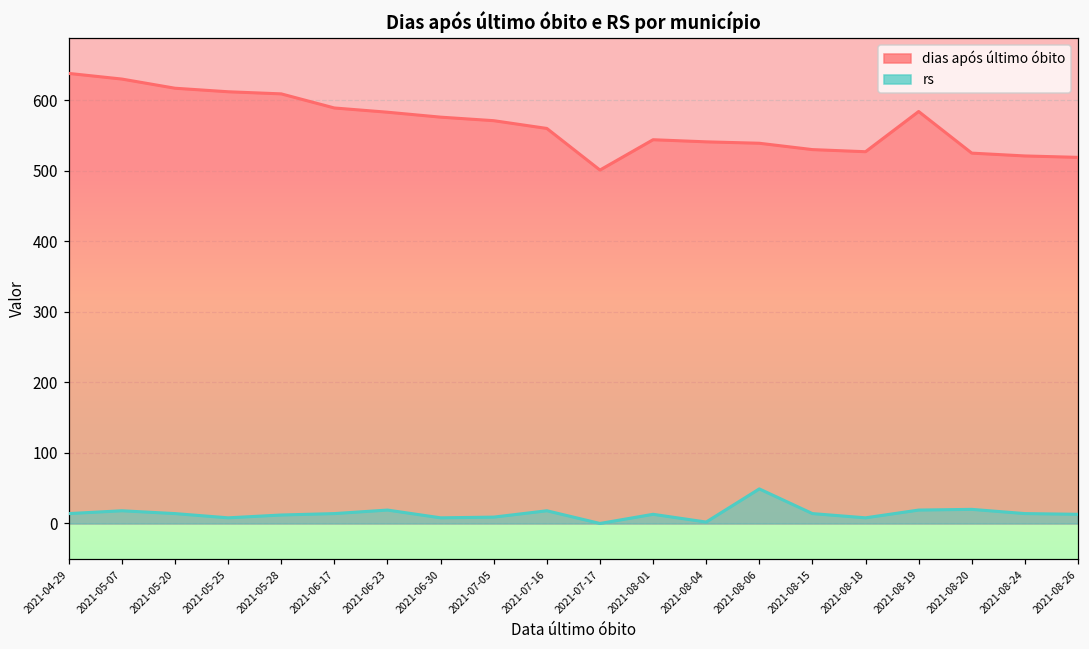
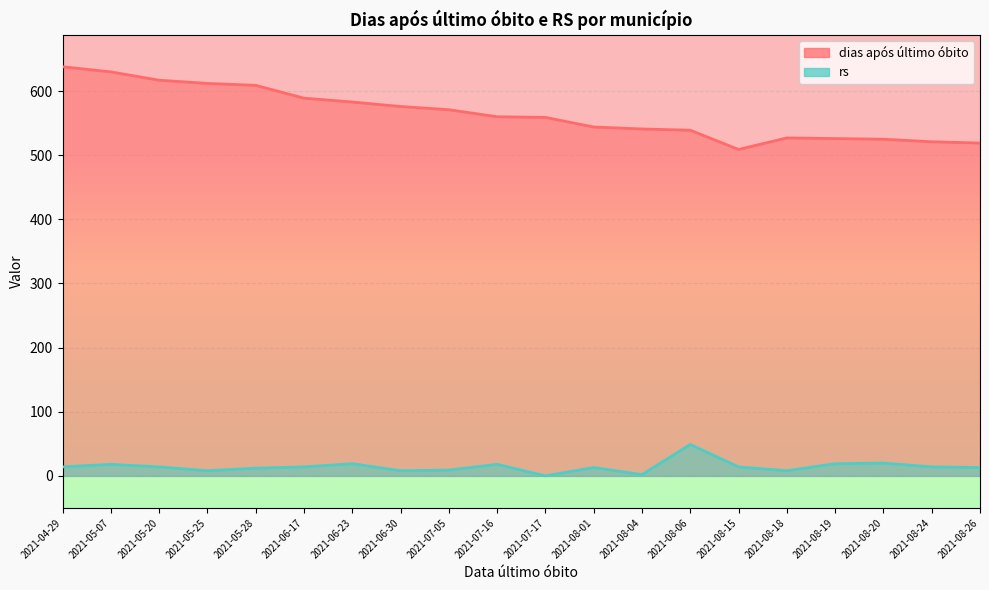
dias após último óbito, 2021-07-17: 500 -> 560
dias após último óbito, 2021-08-15: 530 -> 510
dias após último óbito, 2021-08-19: 580 -> 530
